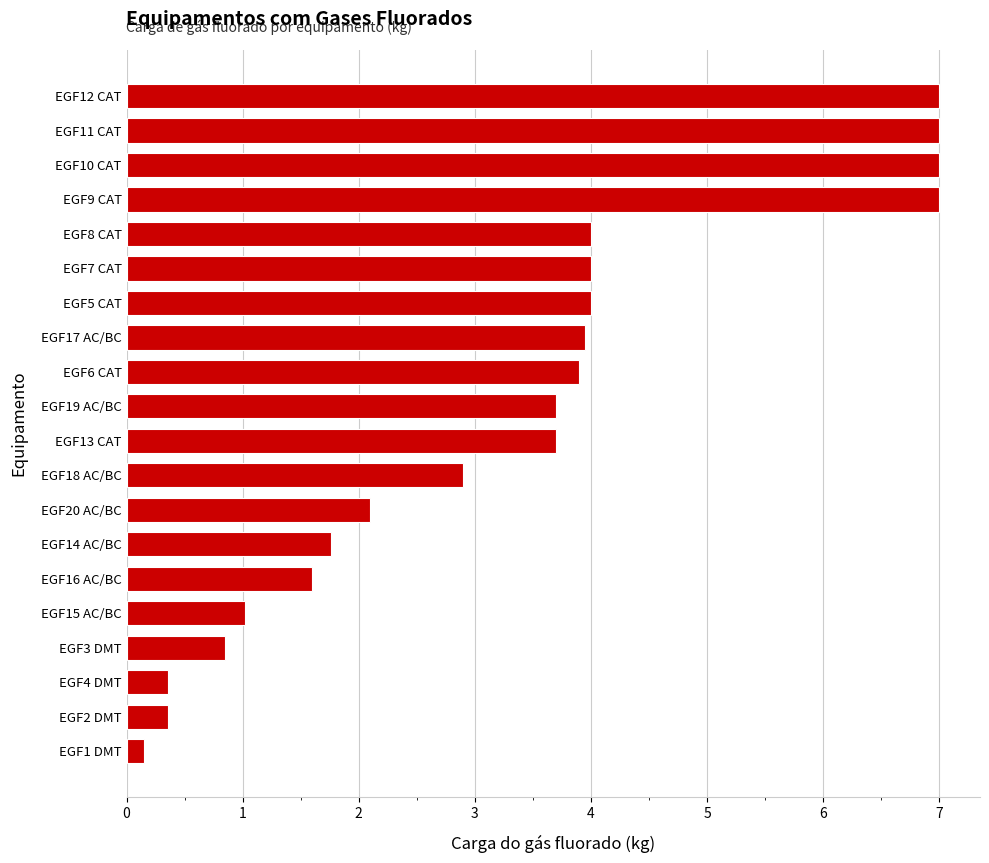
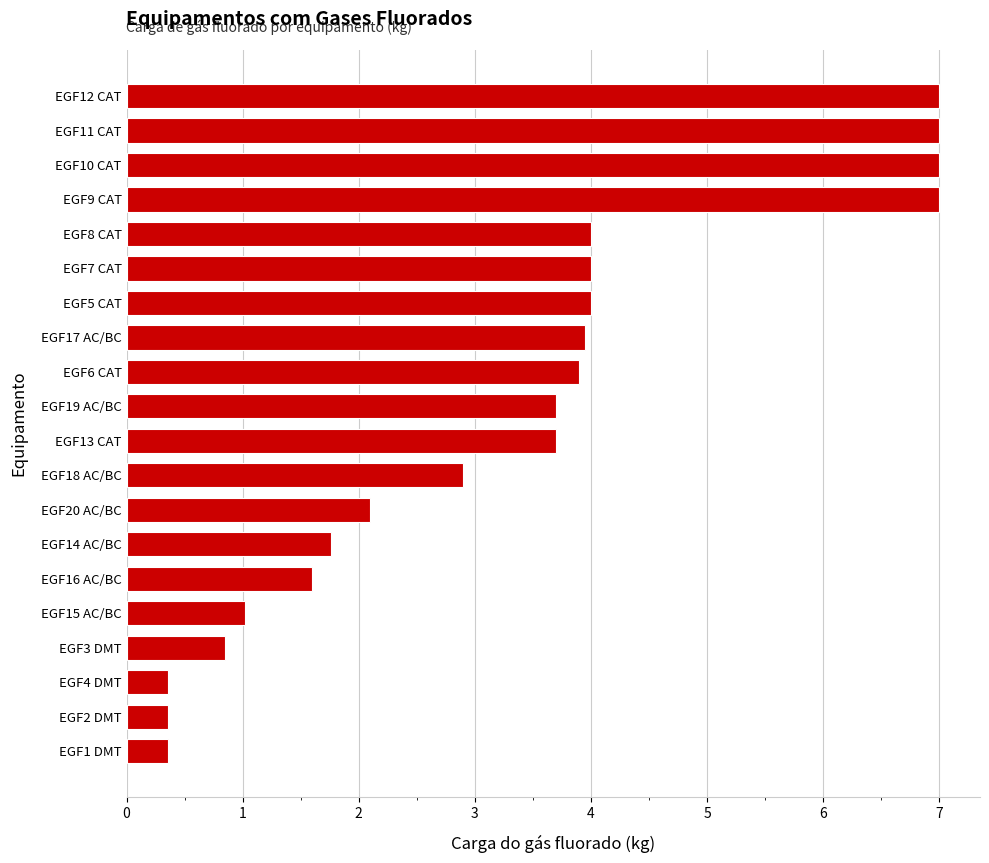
EGF1 DMT: 0.15 -> 0.36
